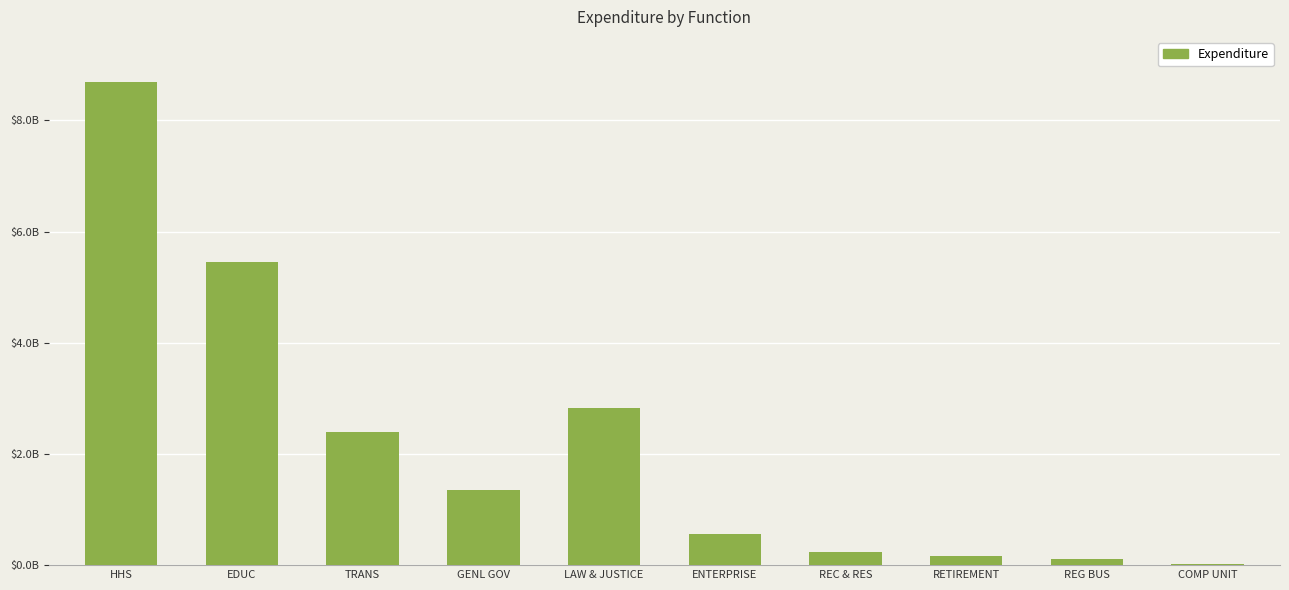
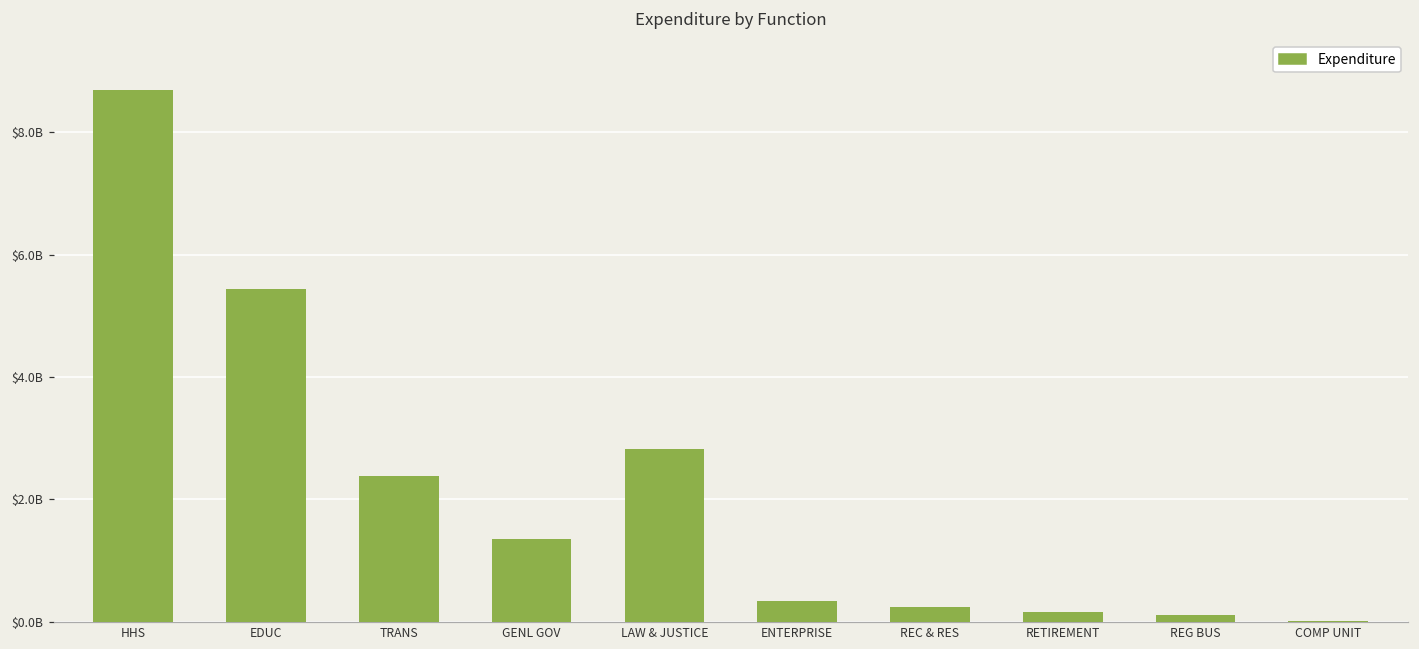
ENTERPRISE: $600000000 -> $300000000
